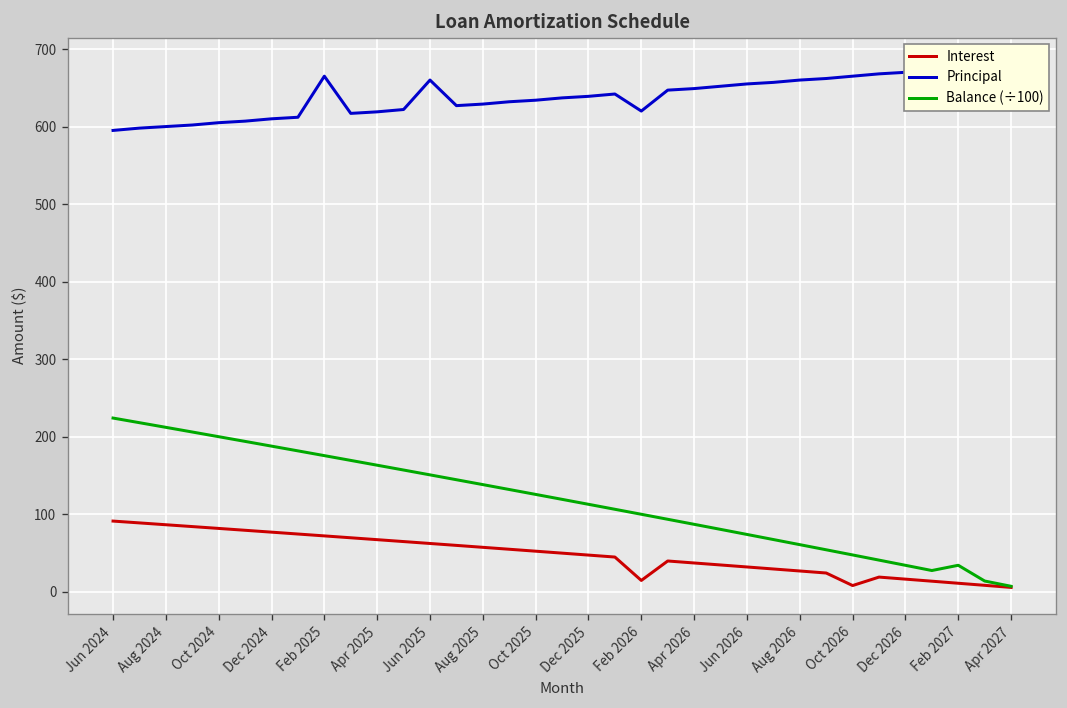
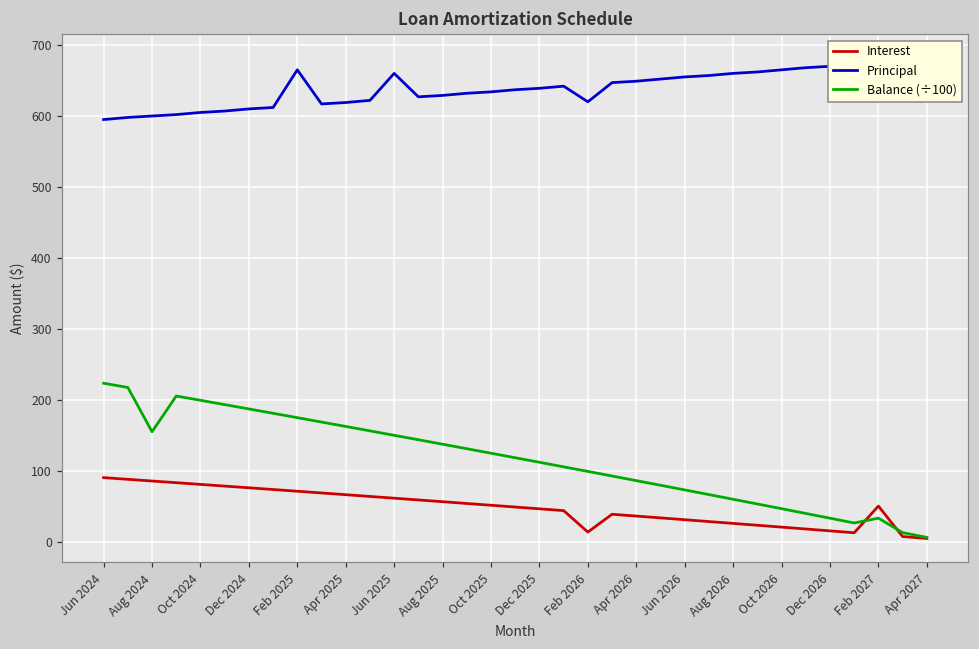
Balance (÷100), Aug 2024: 210 -> 160
Interest, Oct 2026: 10 -> 20
Interest, Feb 2027: 10 -> 50
